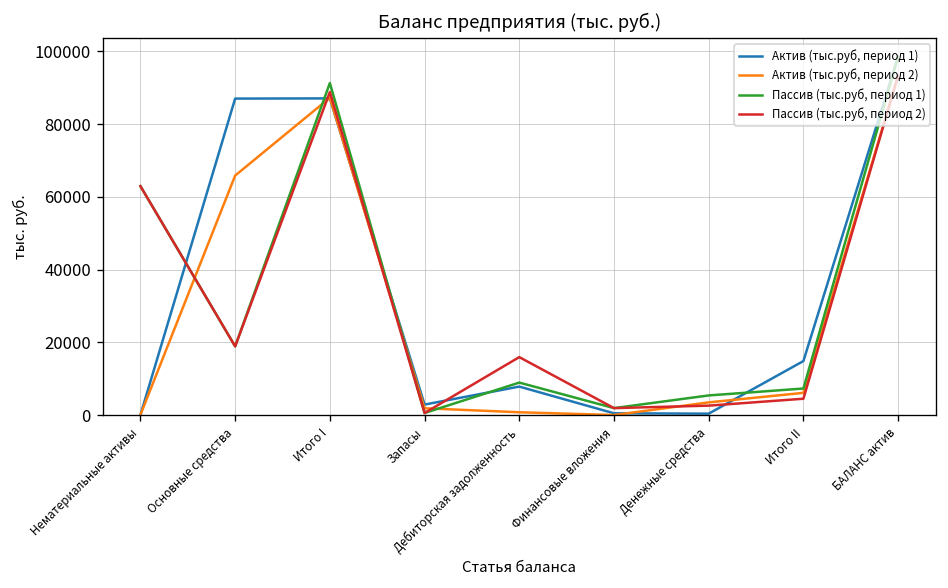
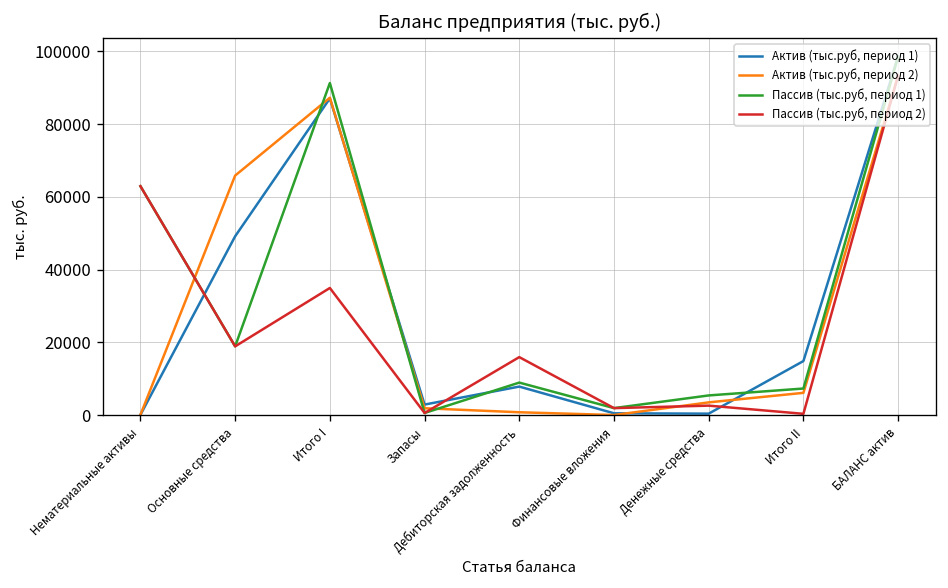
Актив (тыс.руб, период 1), Основные средства: 87000 -> 49000
Пассив (тыс.руб, период 2), Итого I: 89000 -> 35000
Пассив (тыс.руб, период 2), Итого II: 4000 -> 0
